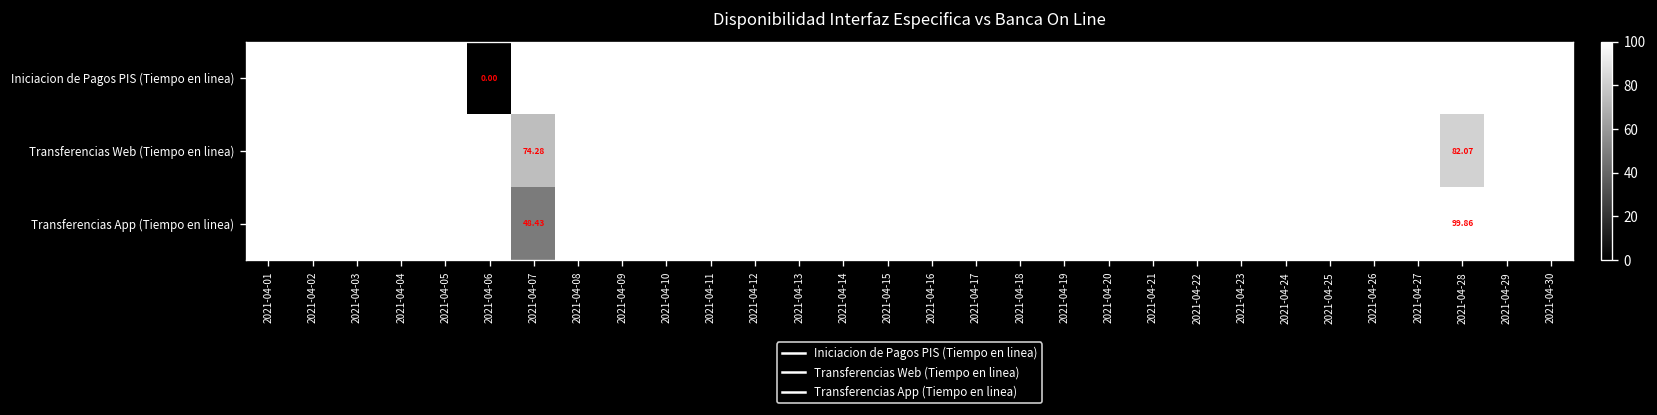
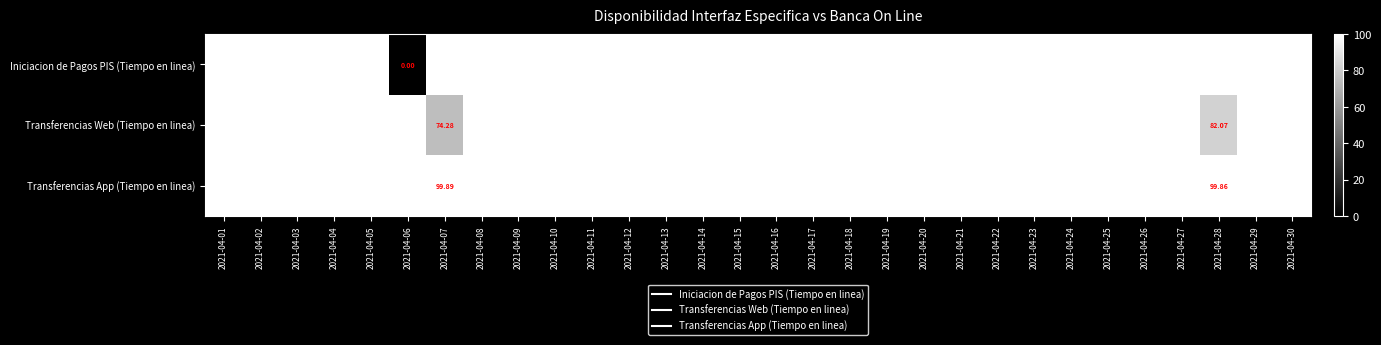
Transferencias App (Tiempo en linea), 2021-04-07: 48.43 -> 99.89
